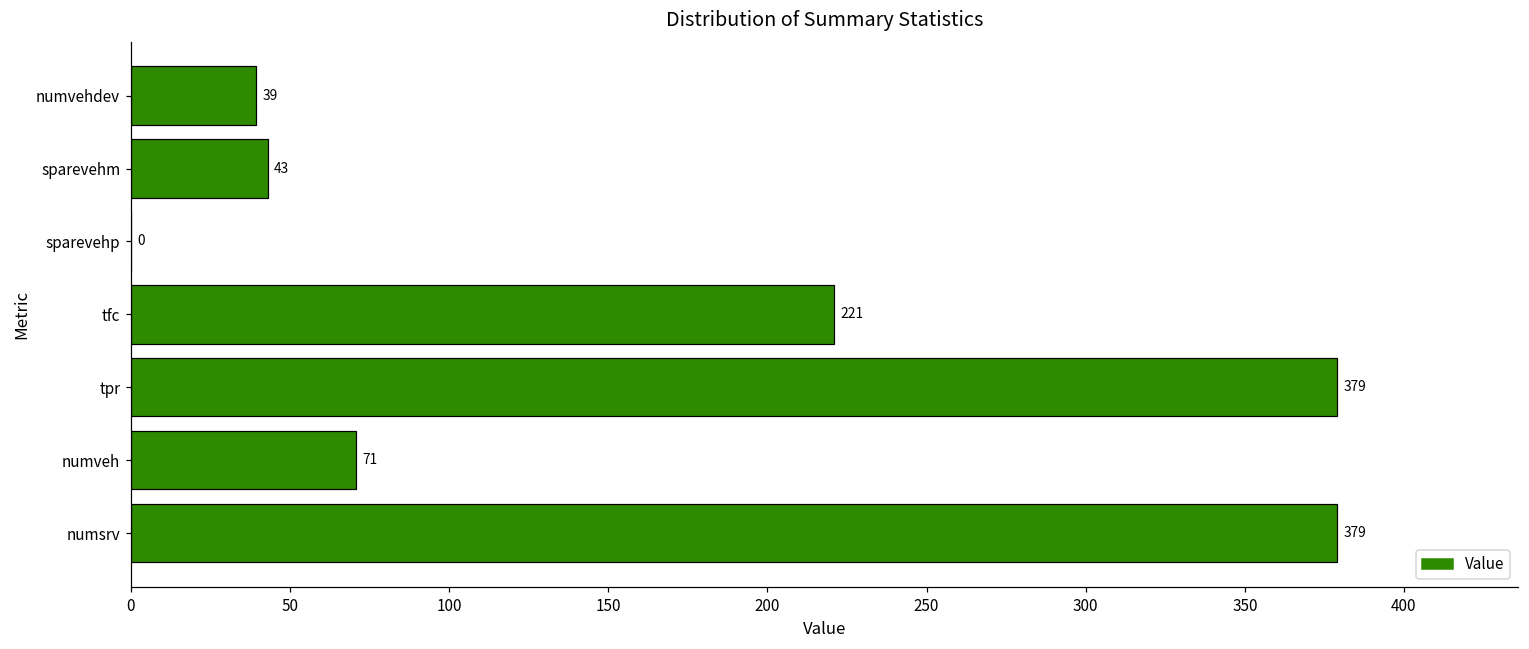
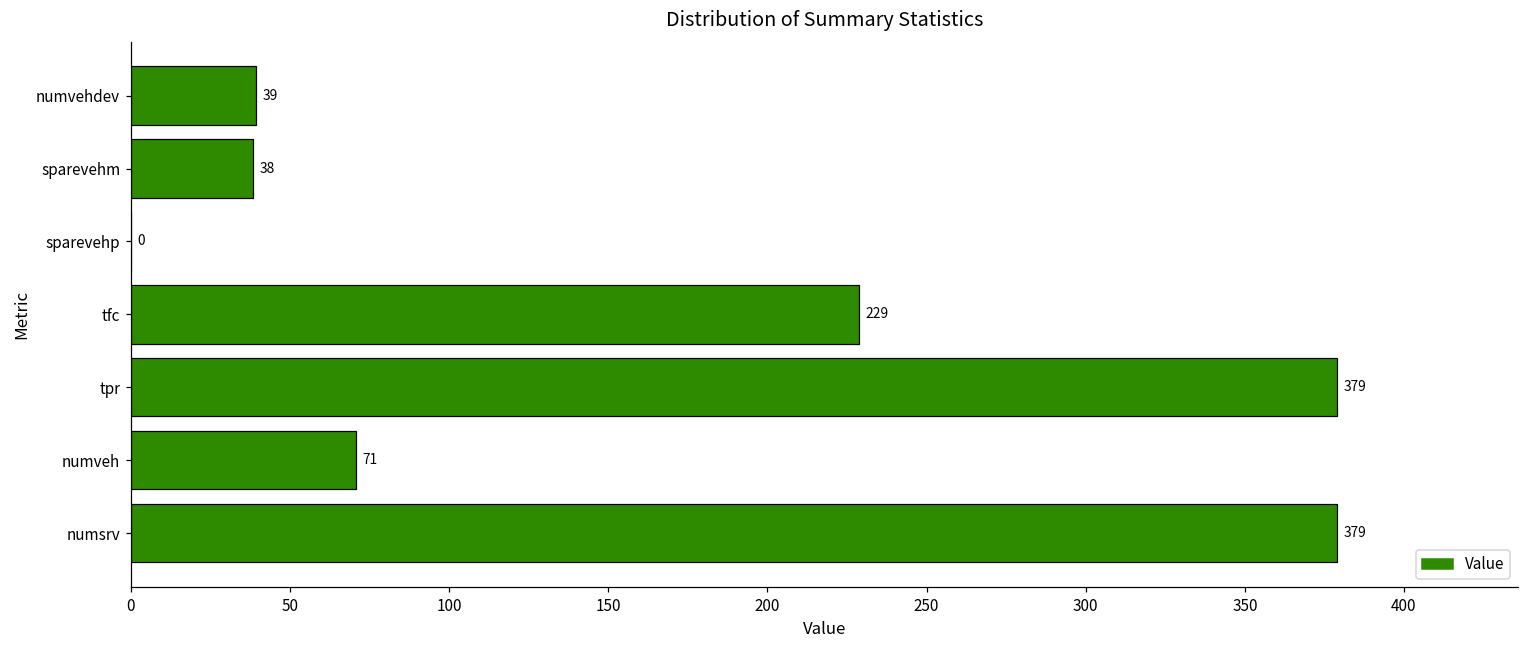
sparevehm: 43 -> 38
tfc: 221 -> 229
